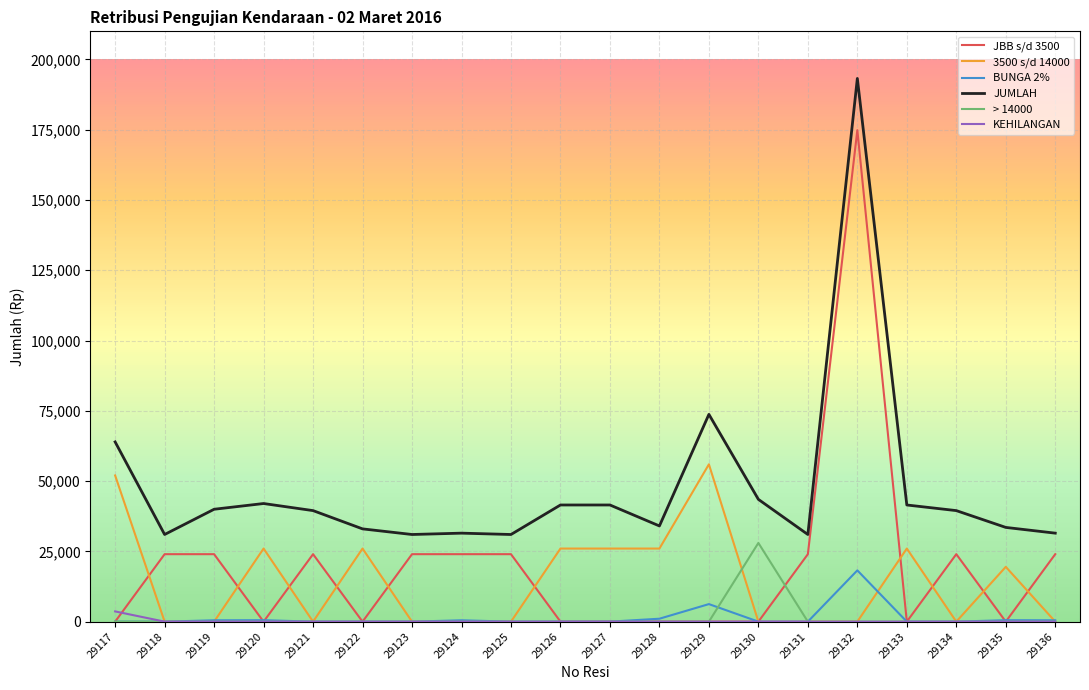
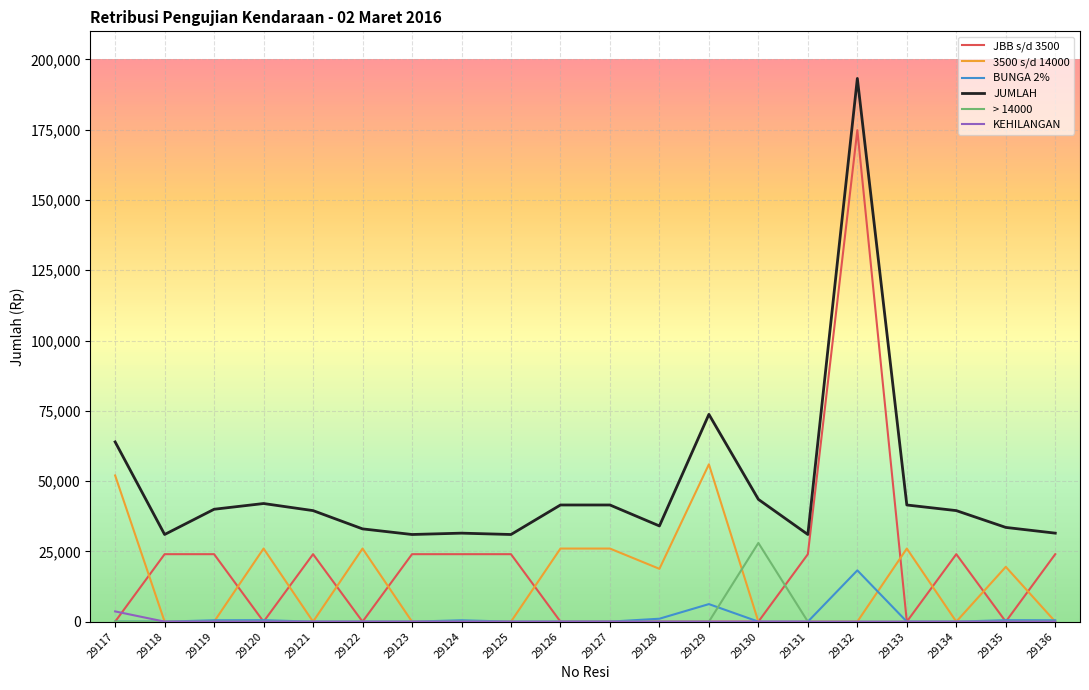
3500 s/d 14000, 29128: 26,000 -> 19,000
